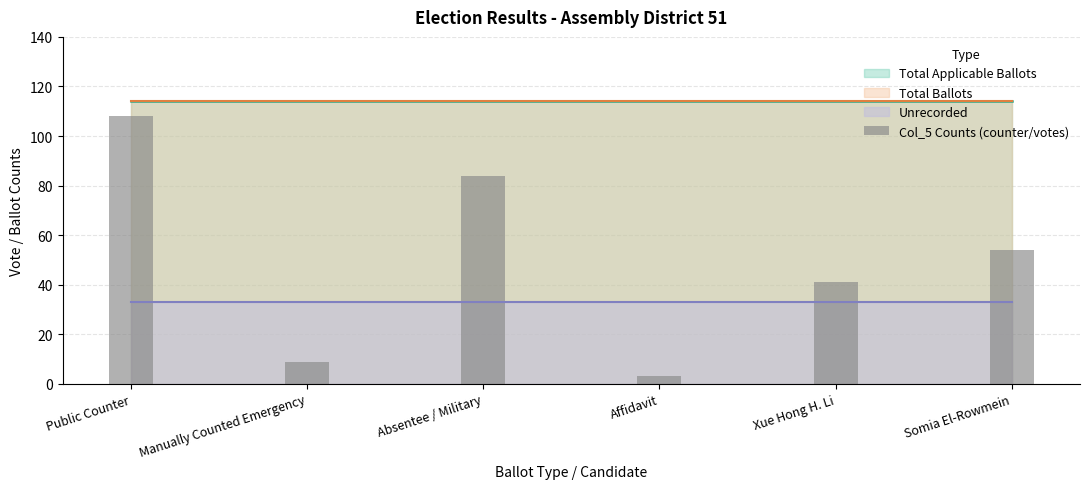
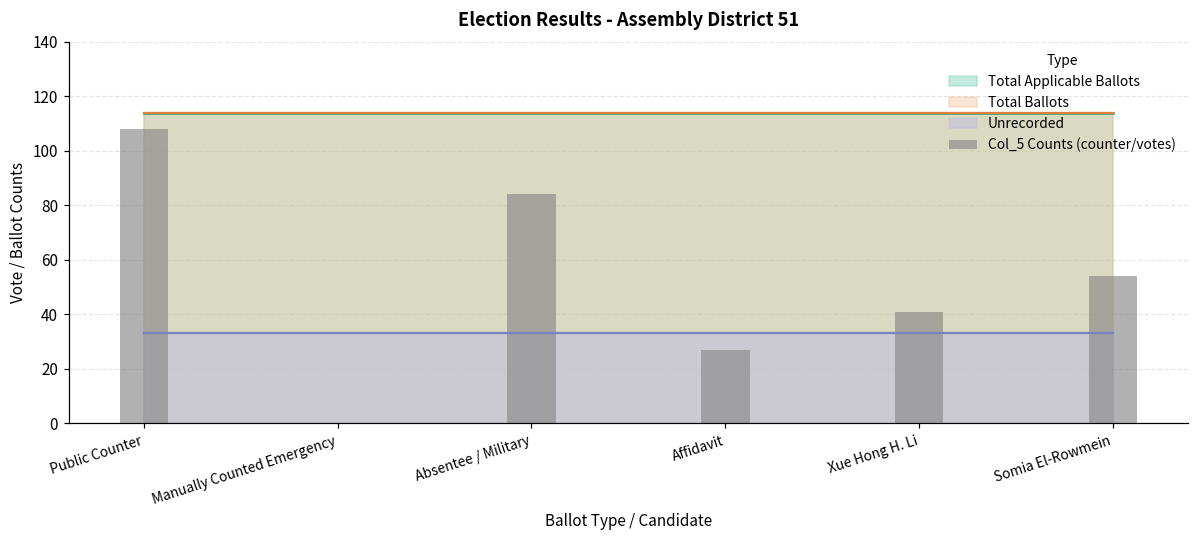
Col_5 Counts (counter/votes), Manually Counted Emergency: 9 -> 0
Col_5 Counts (counter/votes), Affidavit: 3 -> 27
